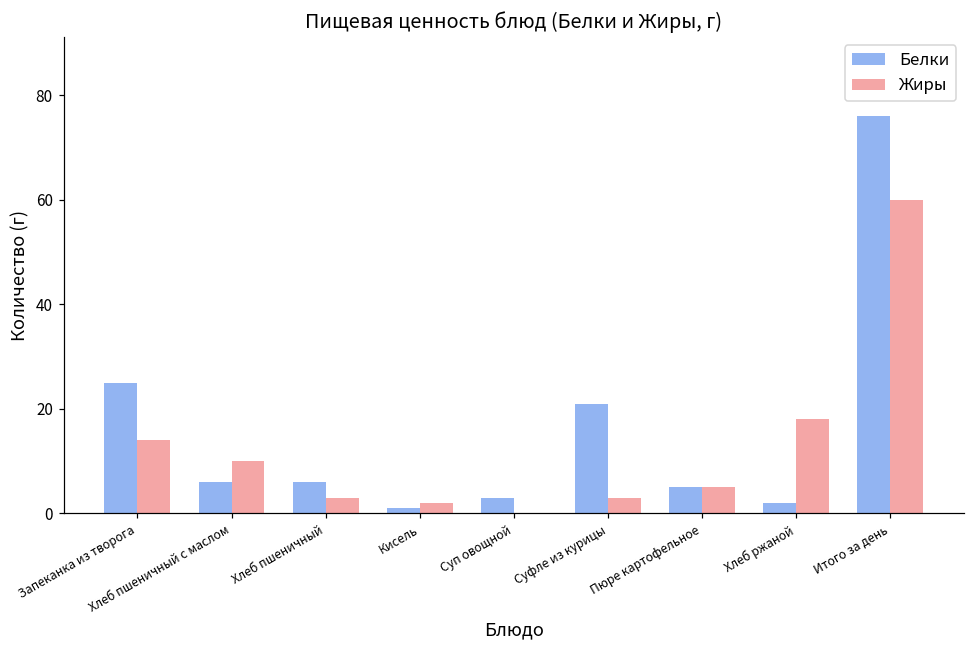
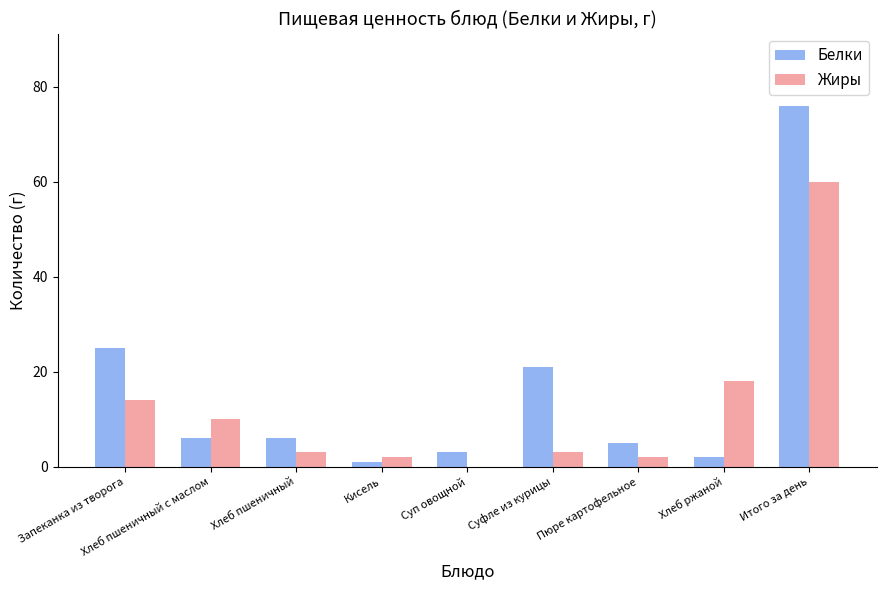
Жиры, Пюре картофельное: 5 -> 2
